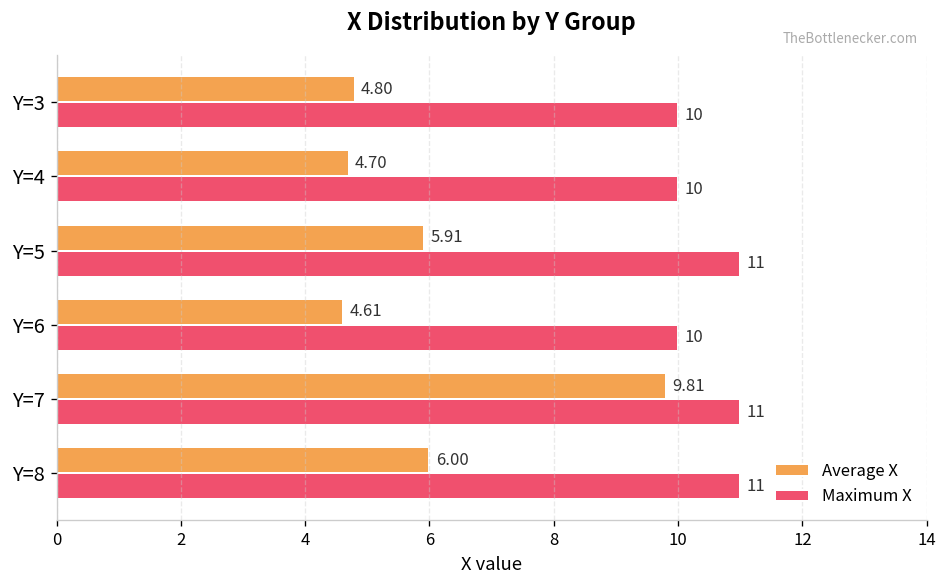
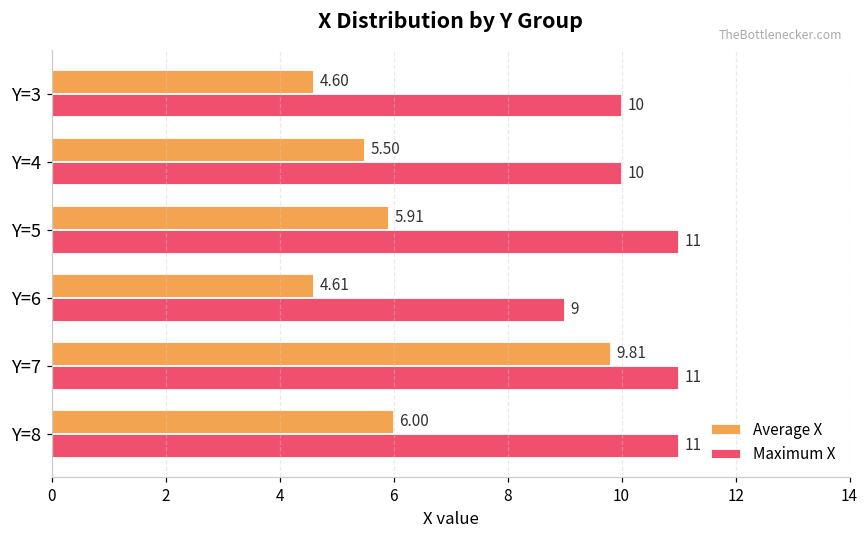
Average X, Y=3: 4.80 -> 4.60
Average X, Y=4: 4.70 -> 5.50
Maximum X, Y=6: 10 -> 9
